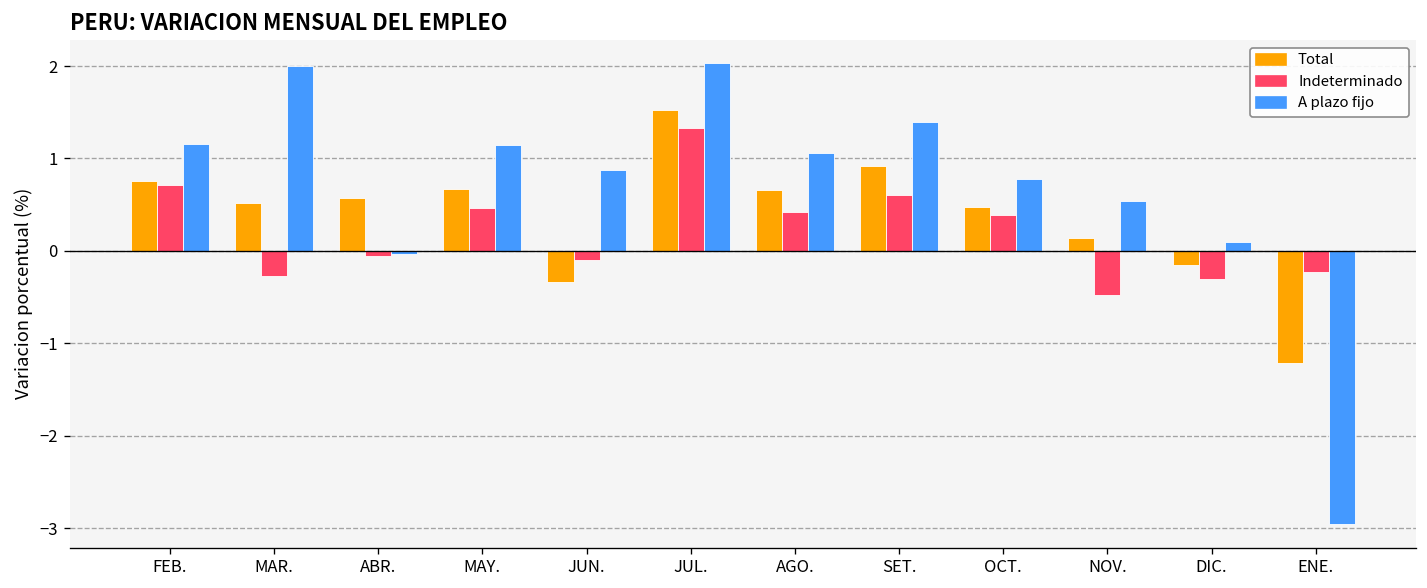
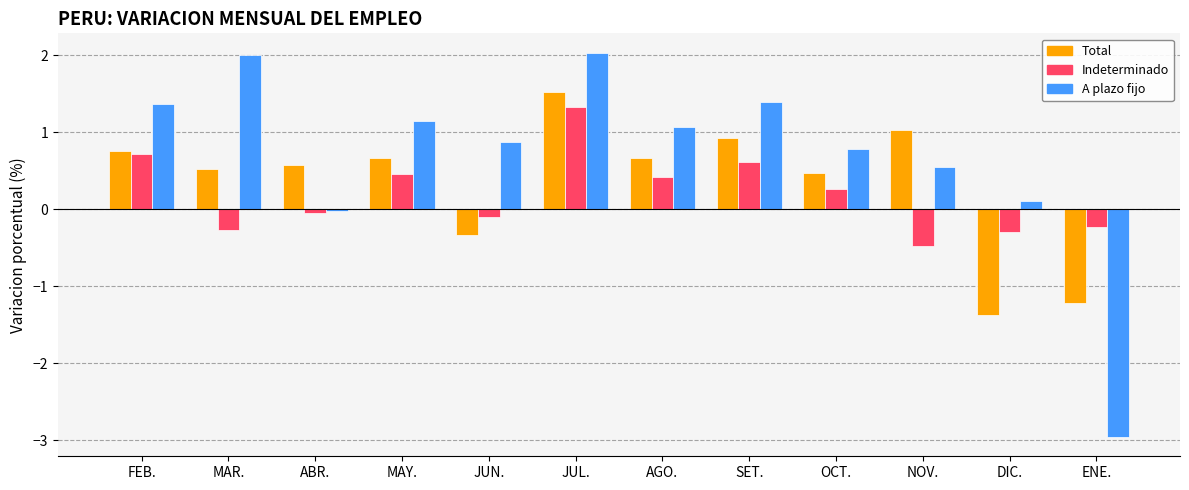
A plazo fijo, FEB.: 1.2 -> 1.4
Indeterminado, OCT.: 0.4 -> 0.3
Total, NOV.: 0.1 -> 1.0
Total, DIC.: -0.2 -> -1.4
